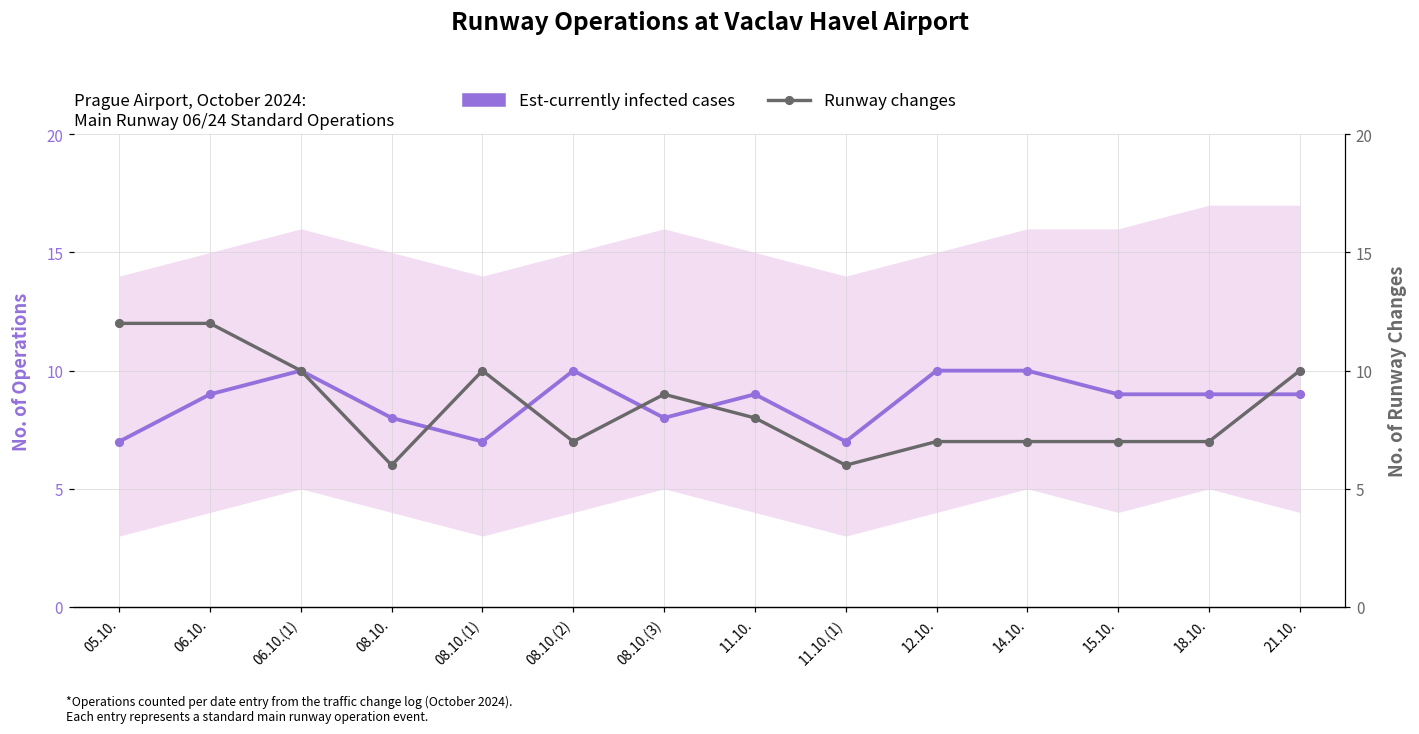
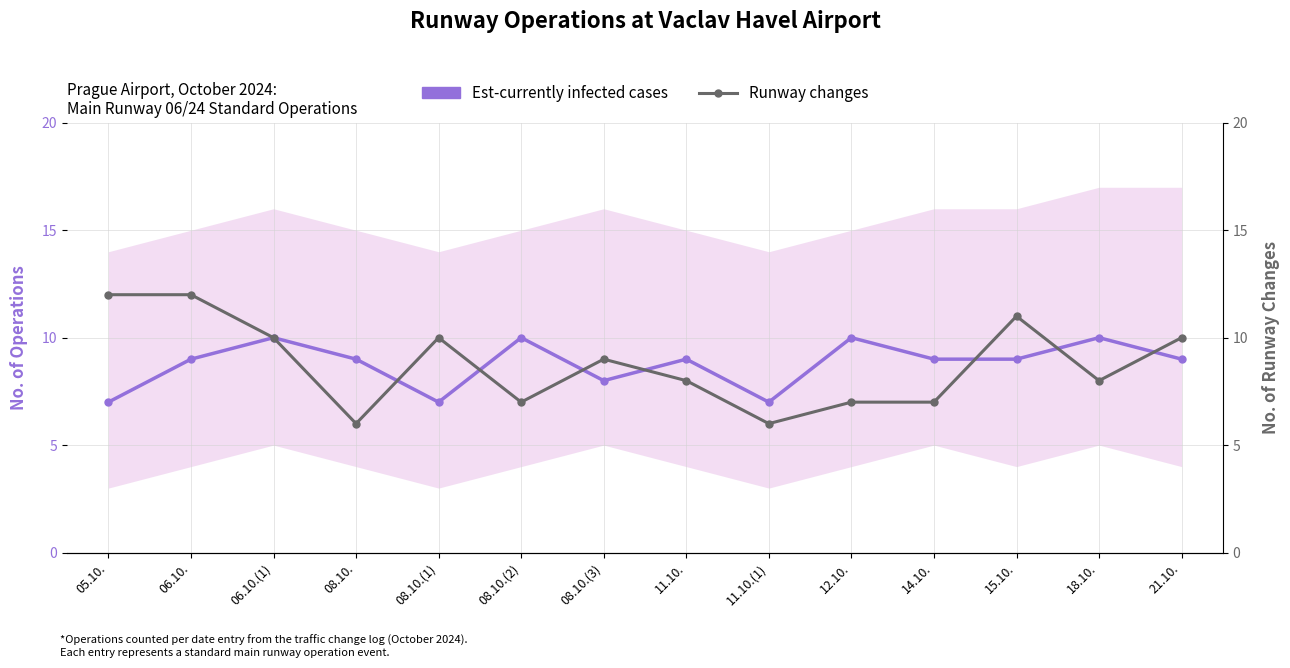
Est-currently infected cases, 08.10.: 8 -> 9
Est-currently infected cases, 14.10.: 10 -> 9
Est-currently infected cases, 18.10.: 9 -> 10
Runway changes, 15.10.: 7 -> 11
Runway changes, 18.10.: 7 -> 8
